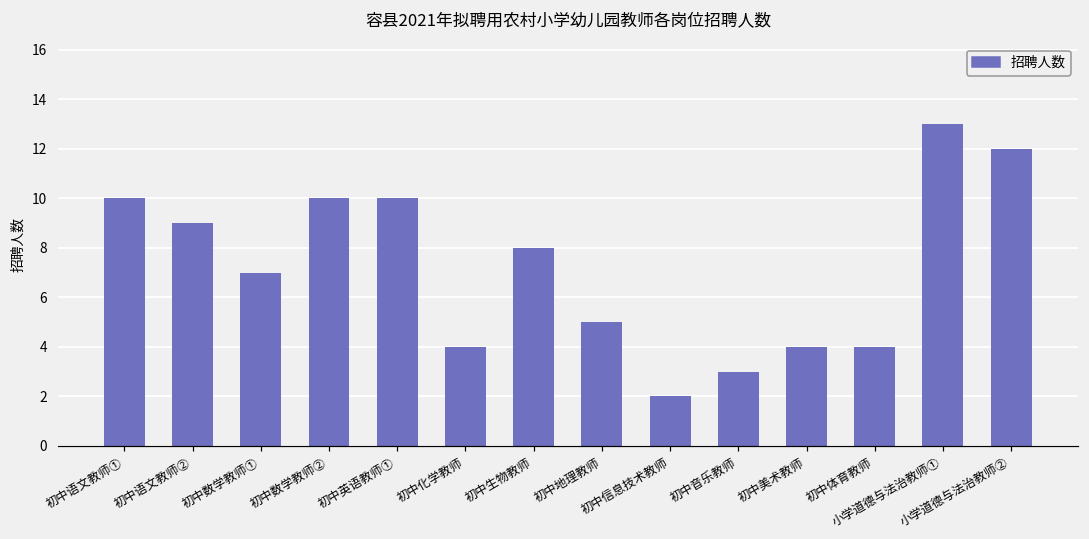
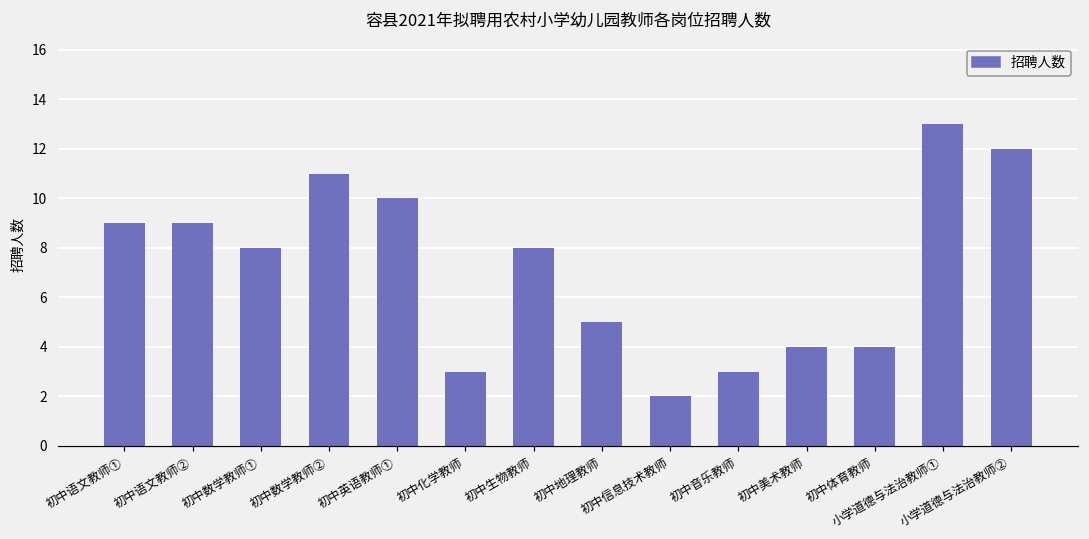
初中语文教师①: 10 -> 9
初中数学教师①: 7 -> 8
初中数学教师②: 10 -> 11
初中化学教师: 4 -> 3
